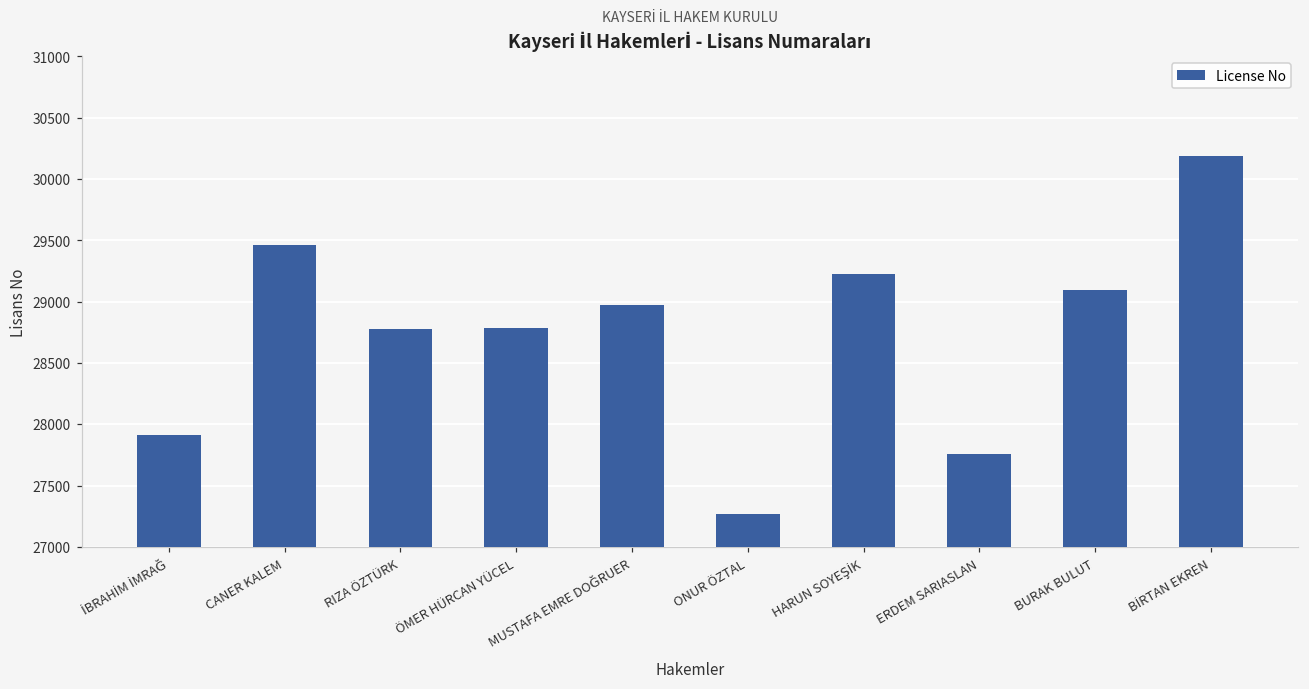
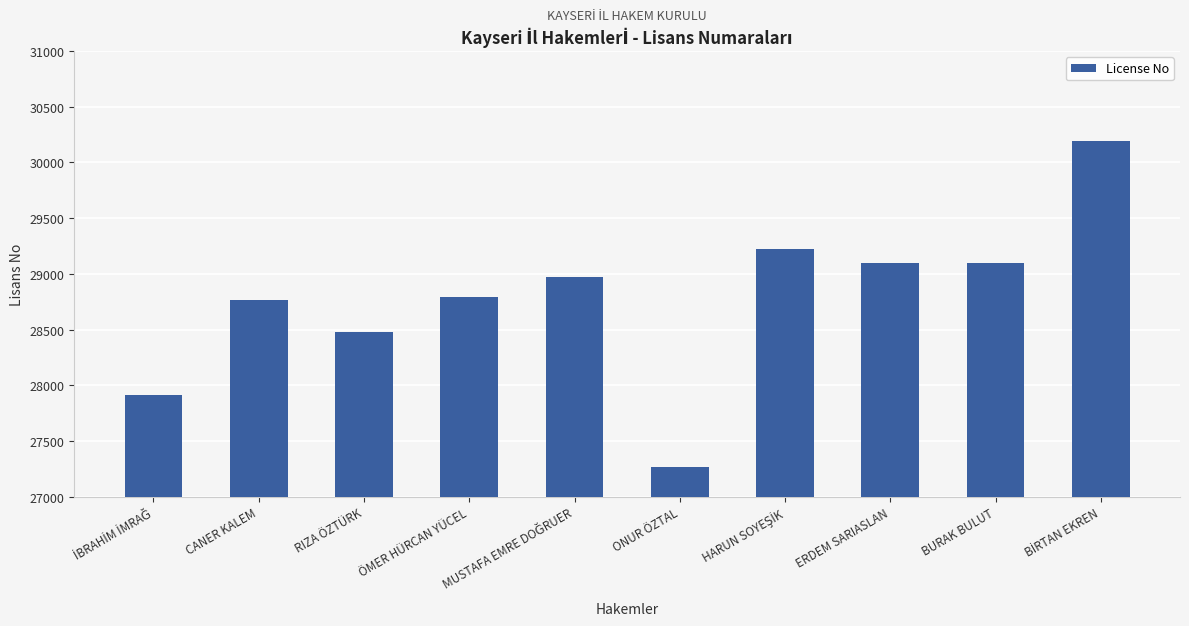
CANER KALEM: 29460 -> 28770
RIZA ÖZTÜRK: 28780 -> 28480
ERDEM SARIASLAN: 27760 -> 29100
